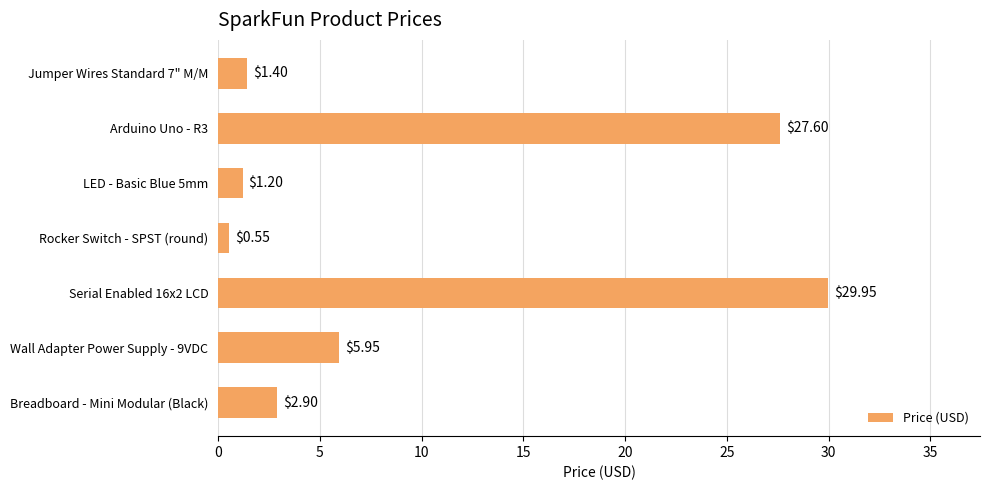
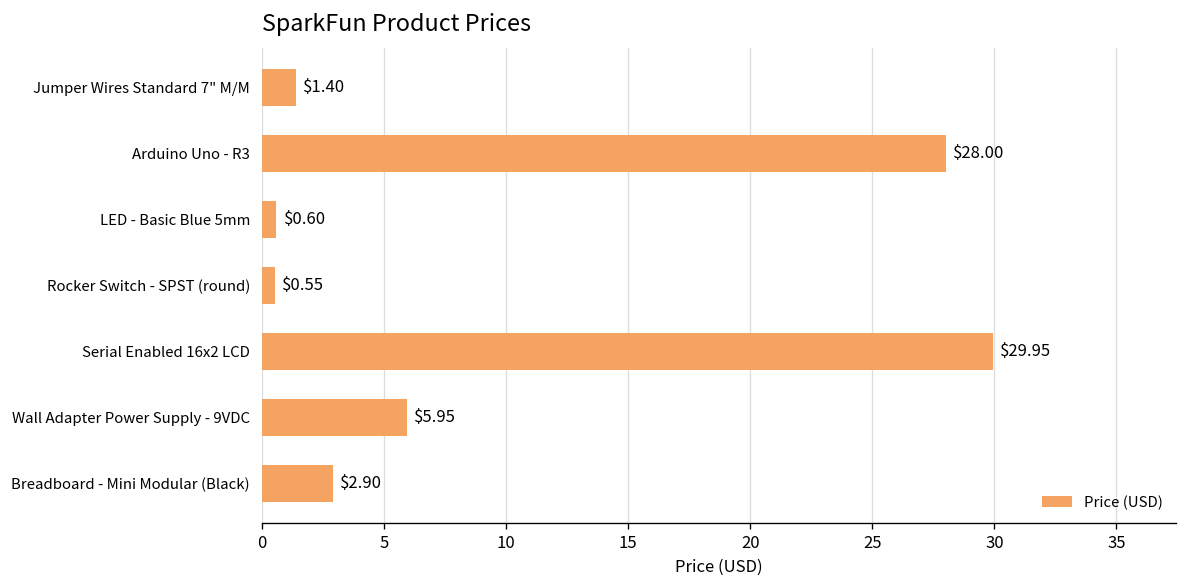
Arduino Uno - R3: $27.60 -> $28.00
LED - Basic Blue 5mm: $1.20 -> $0.60
